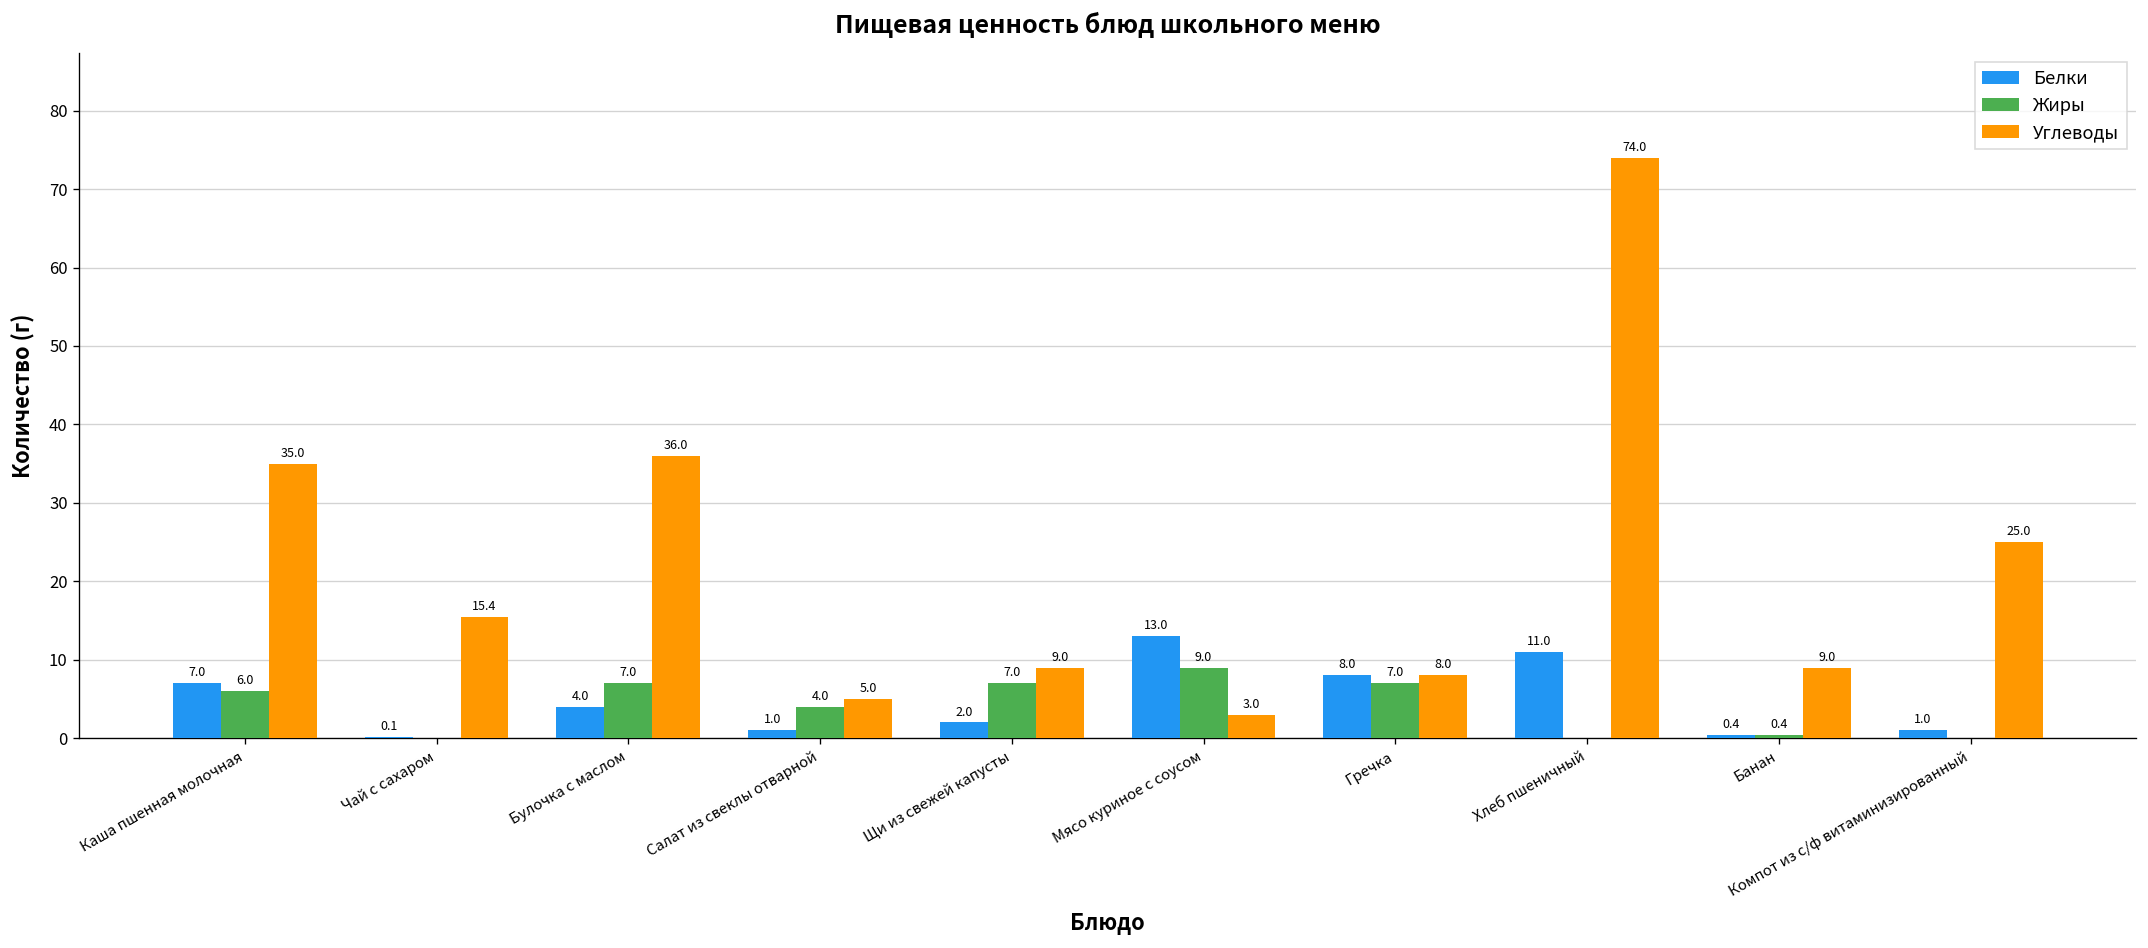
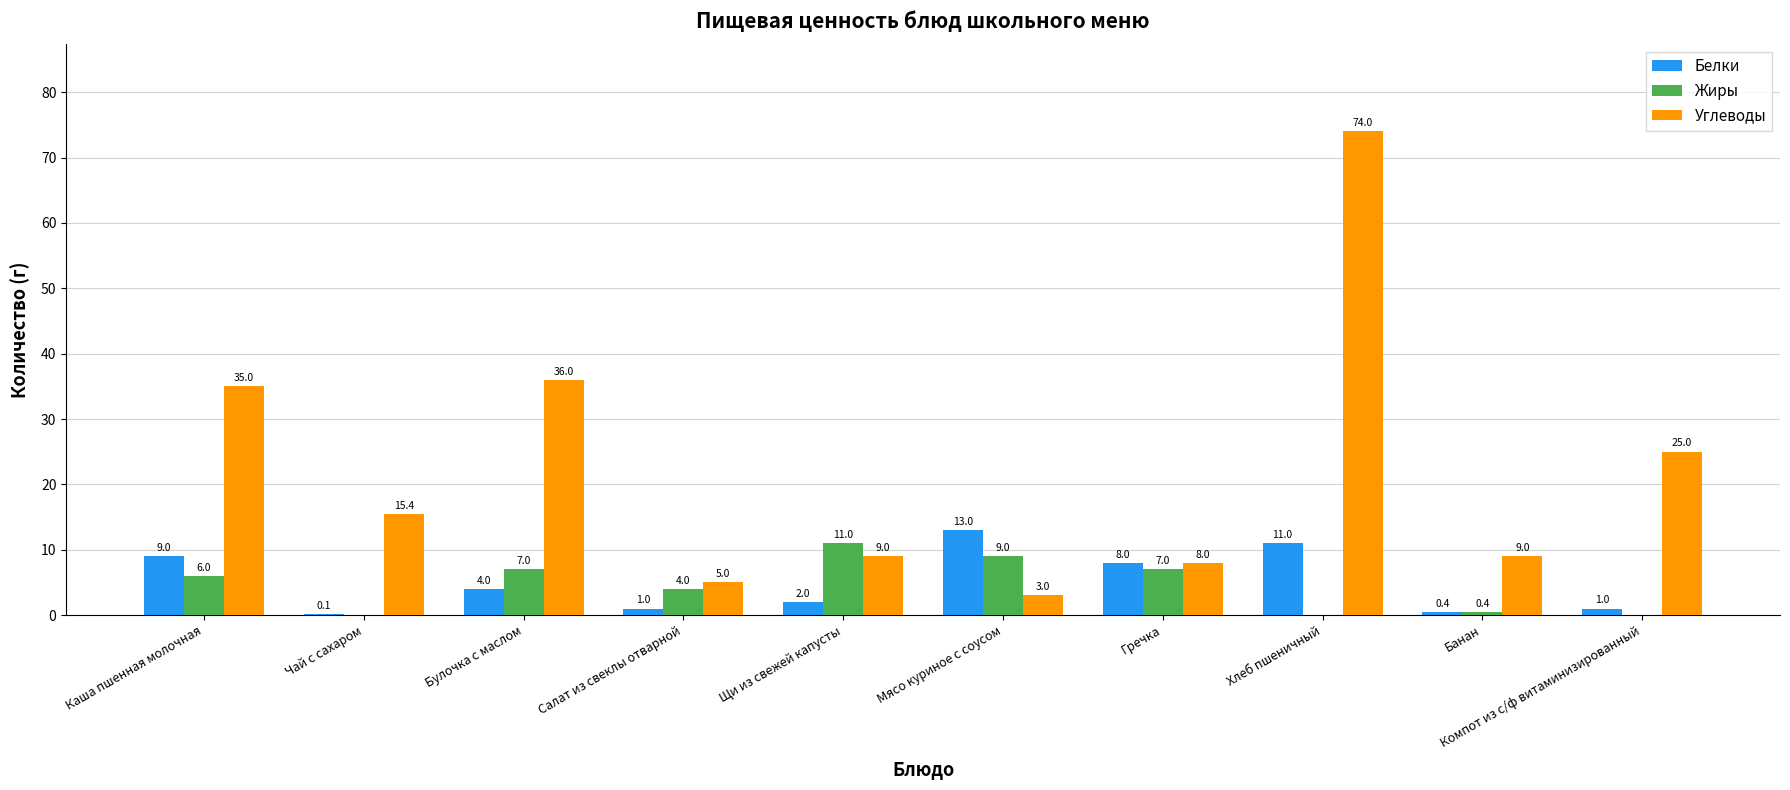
Белки, Каша пшенная молочная: 7.0 -> 9.0
Жиры, Щи из свежей капусты: 7.0 -> 11.0
